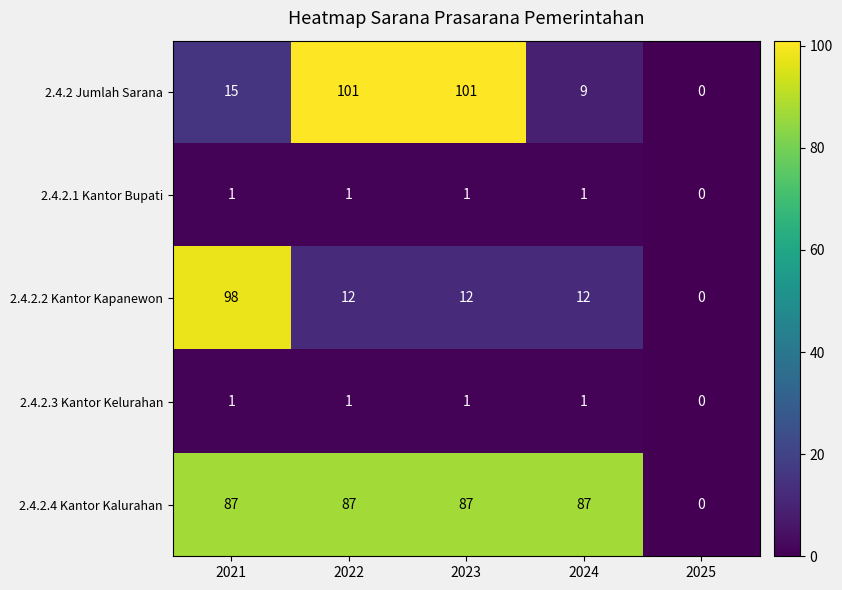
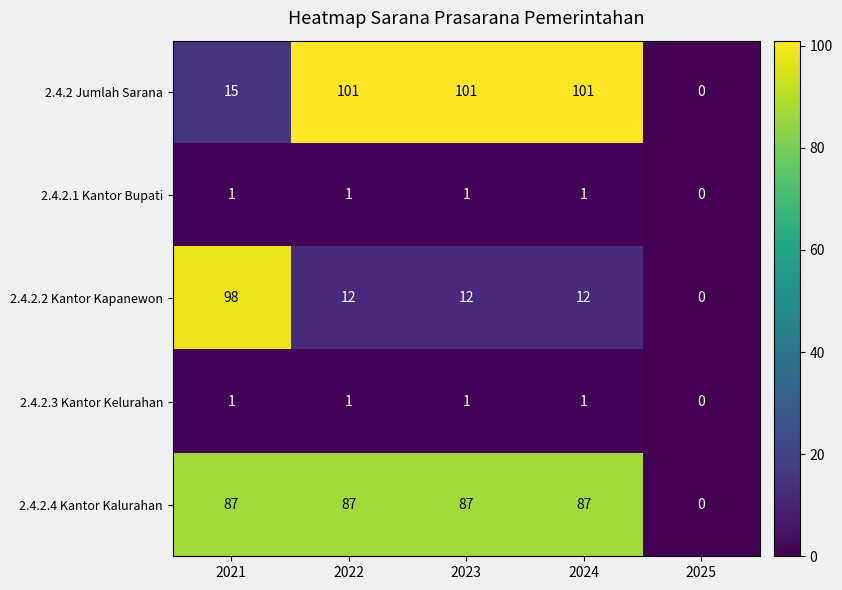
2.4.2 Jumlah Sarana, 2024: 9 -> 101
